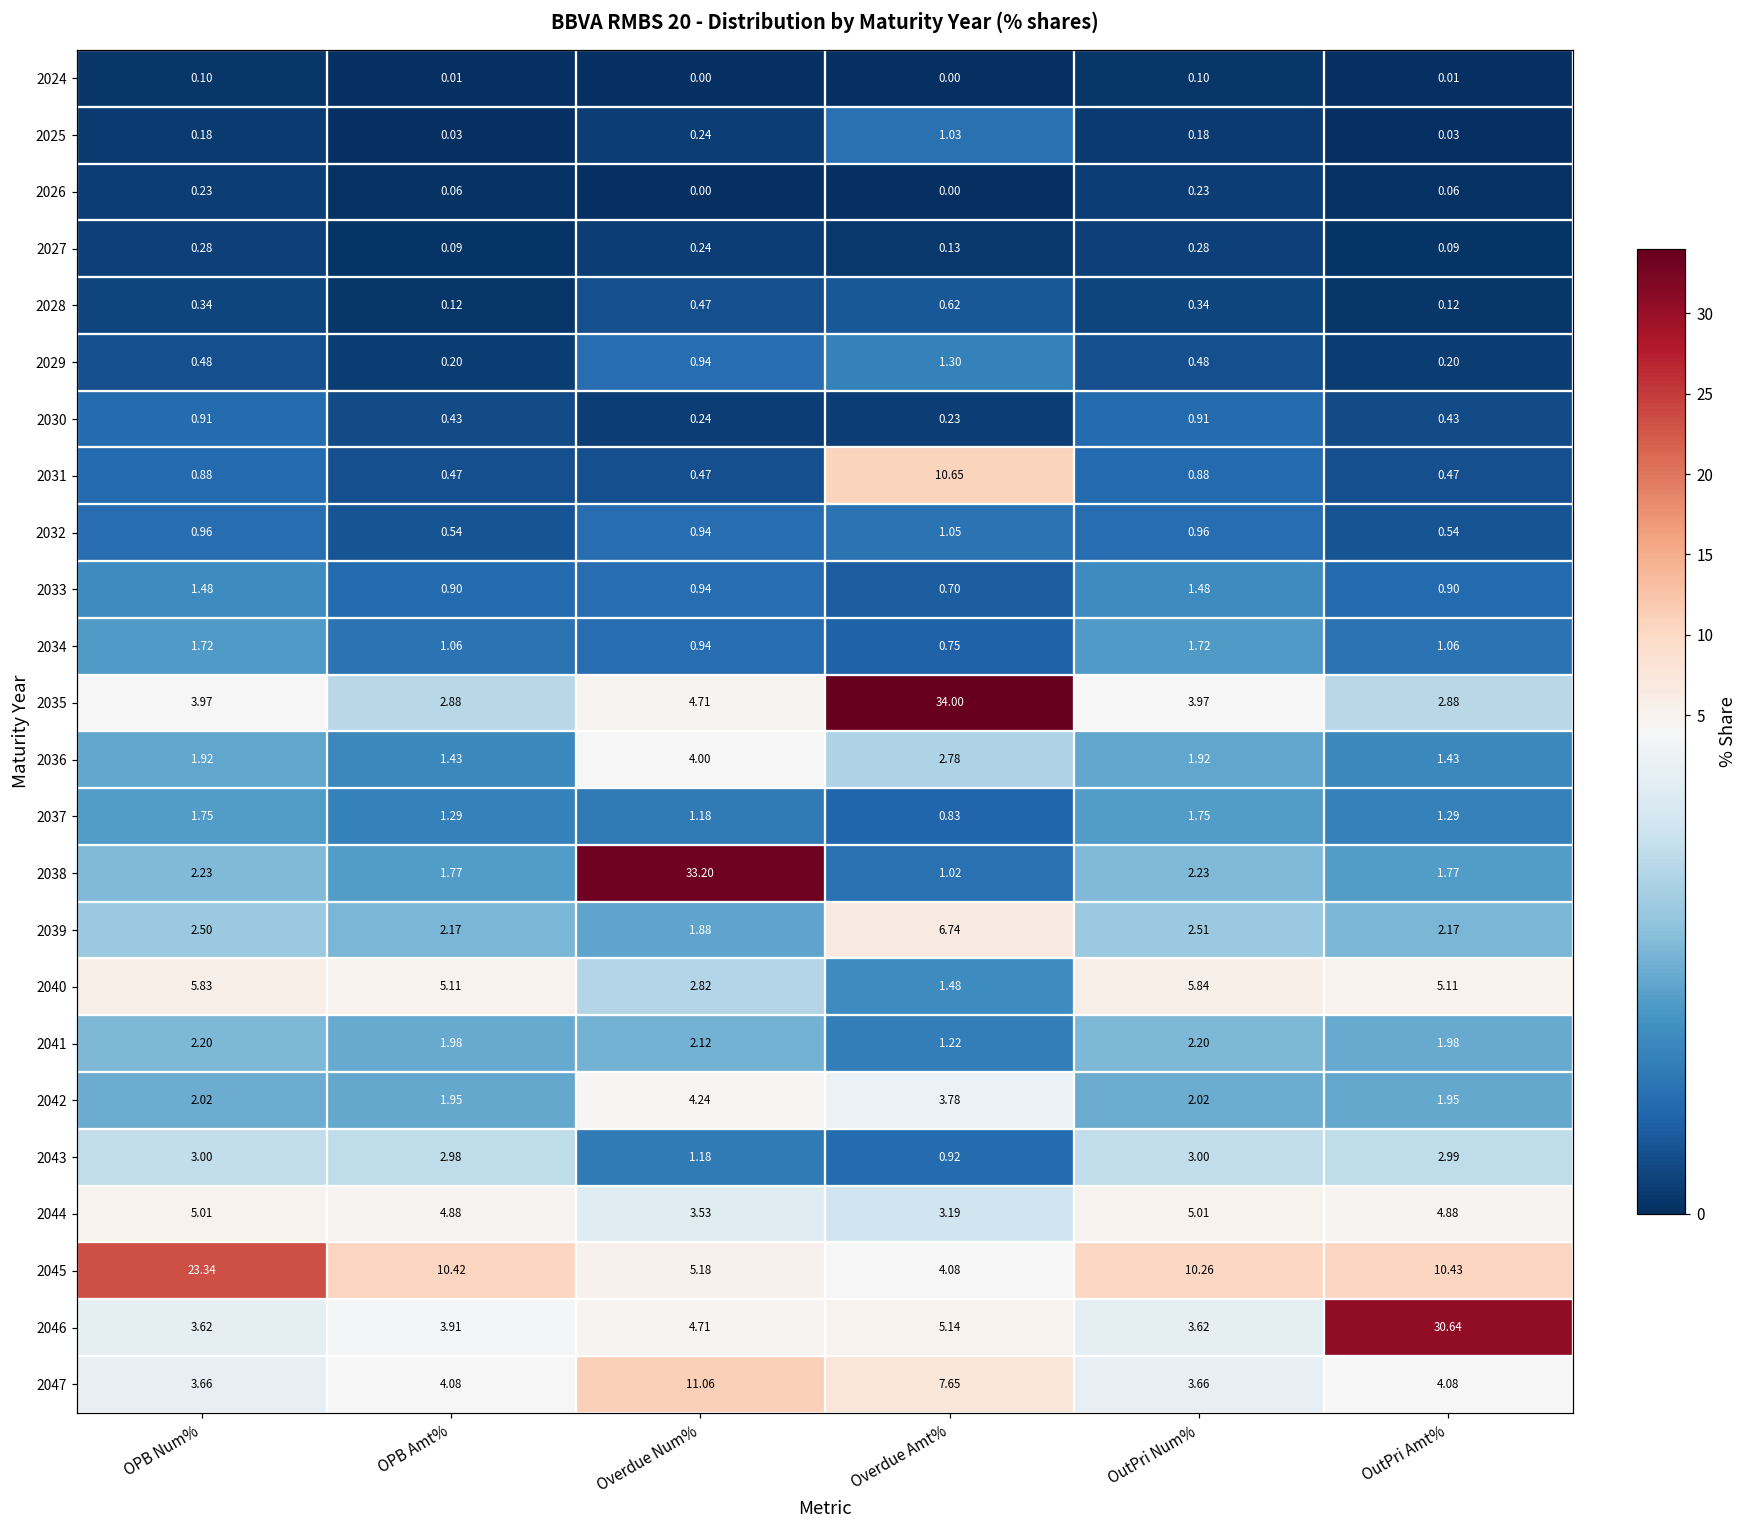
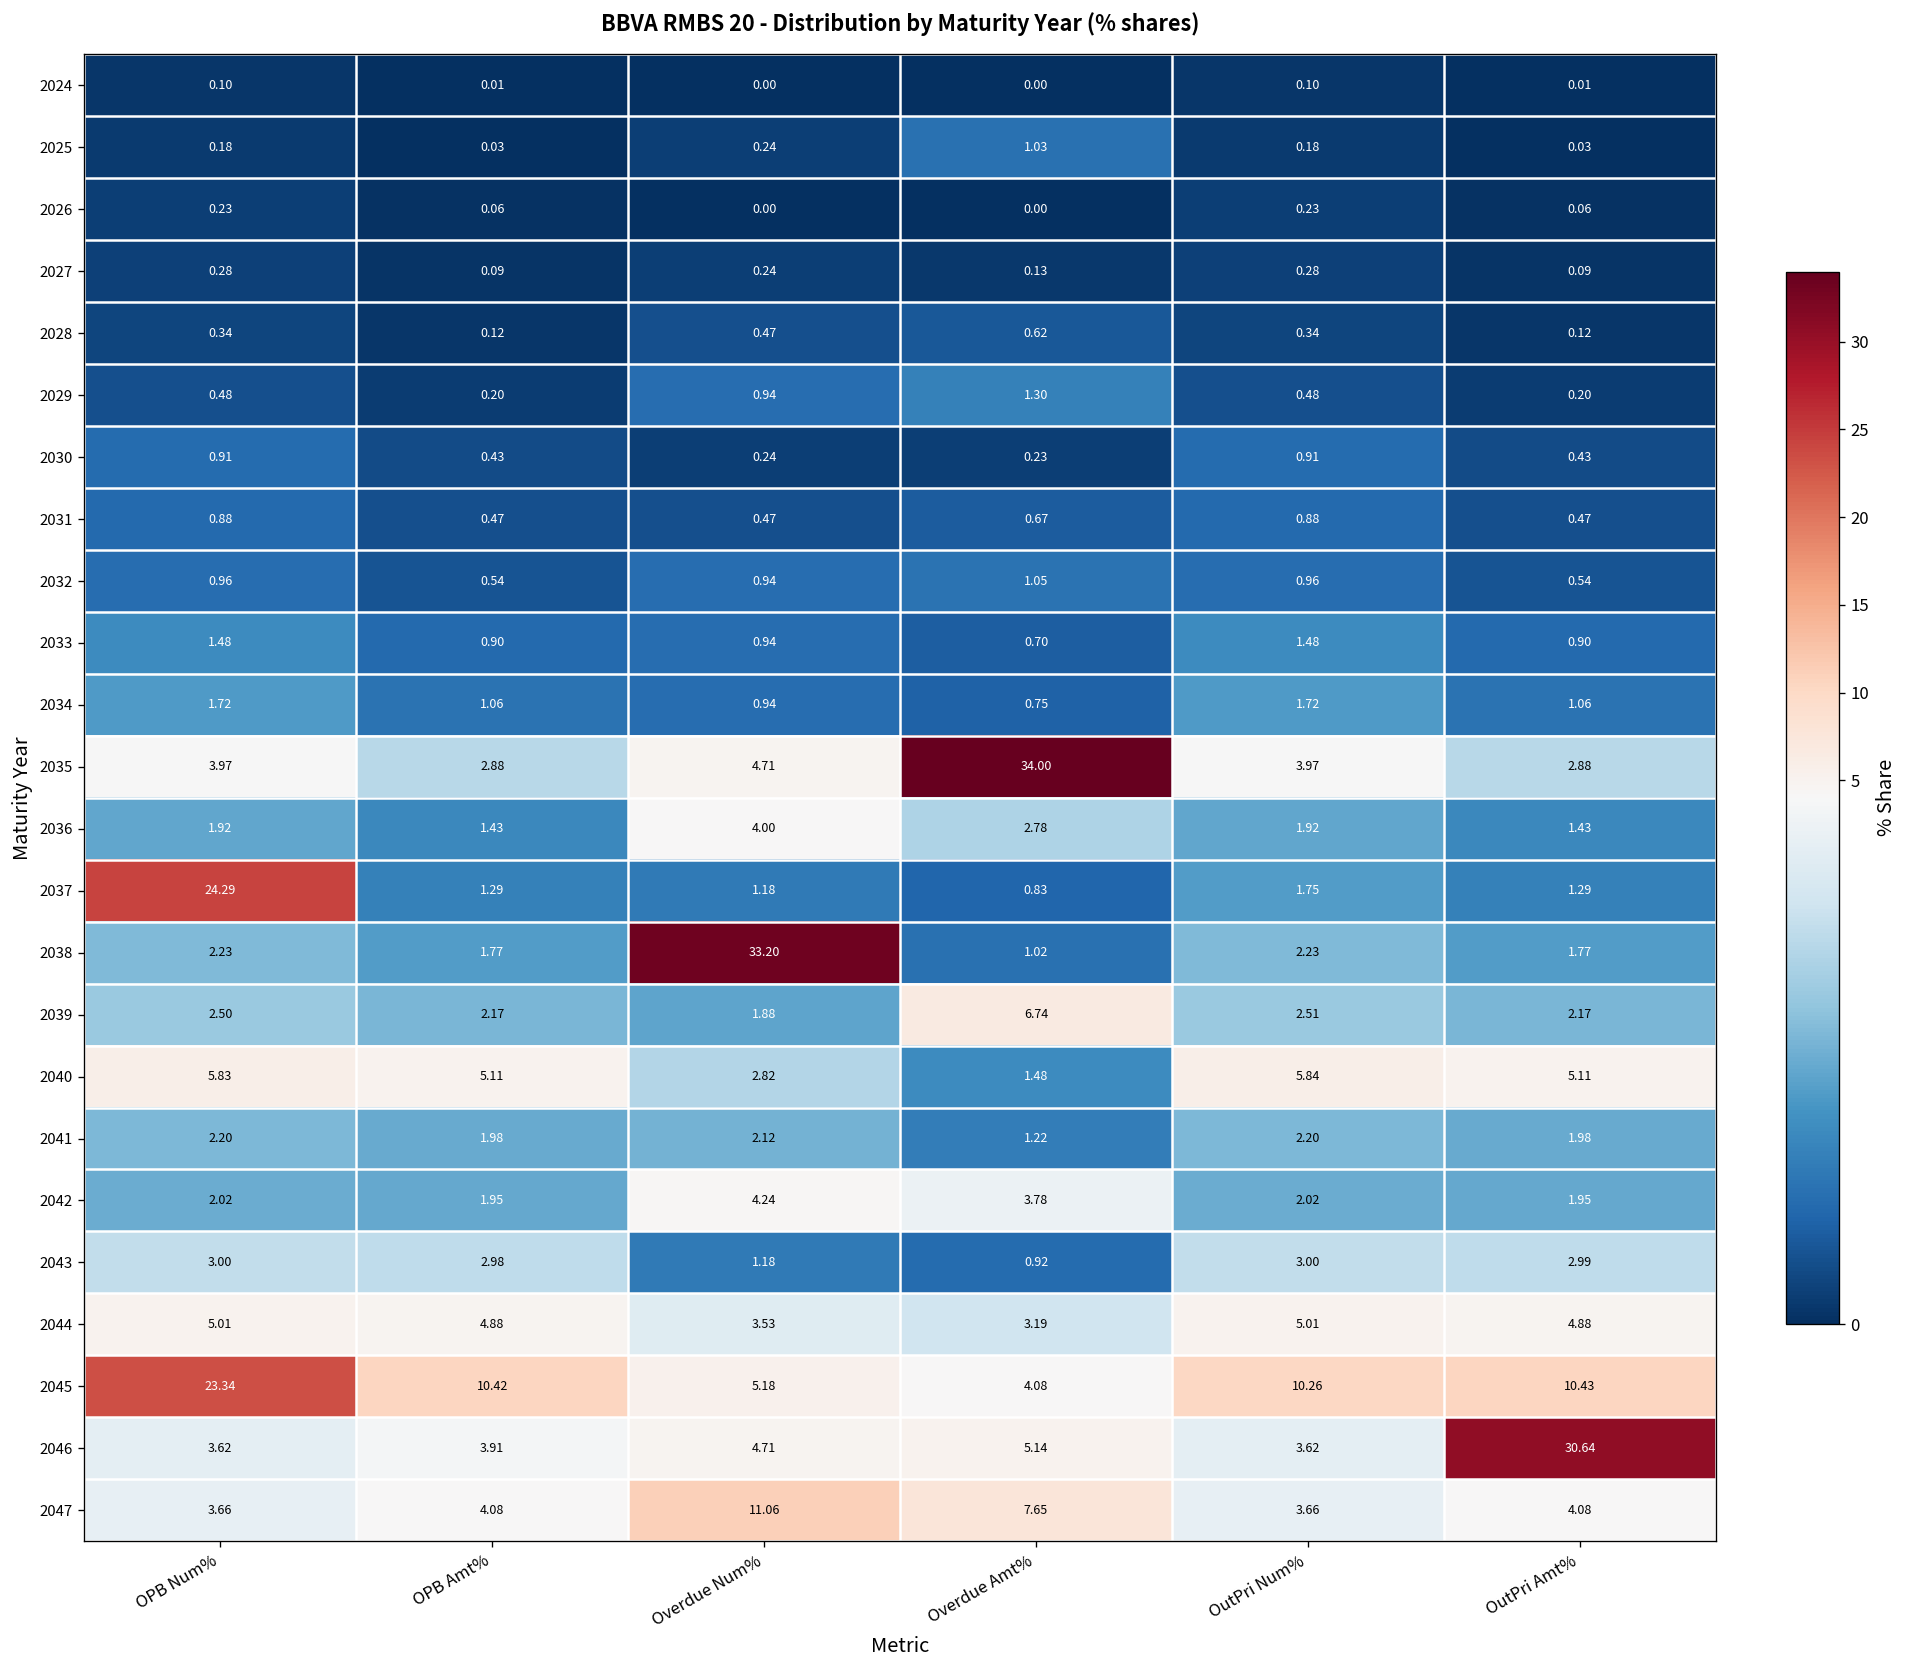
2031, Overdue Amt%: 10.65 -> 0.67
2037, OPB Num%: 1.75 -> 24.29
